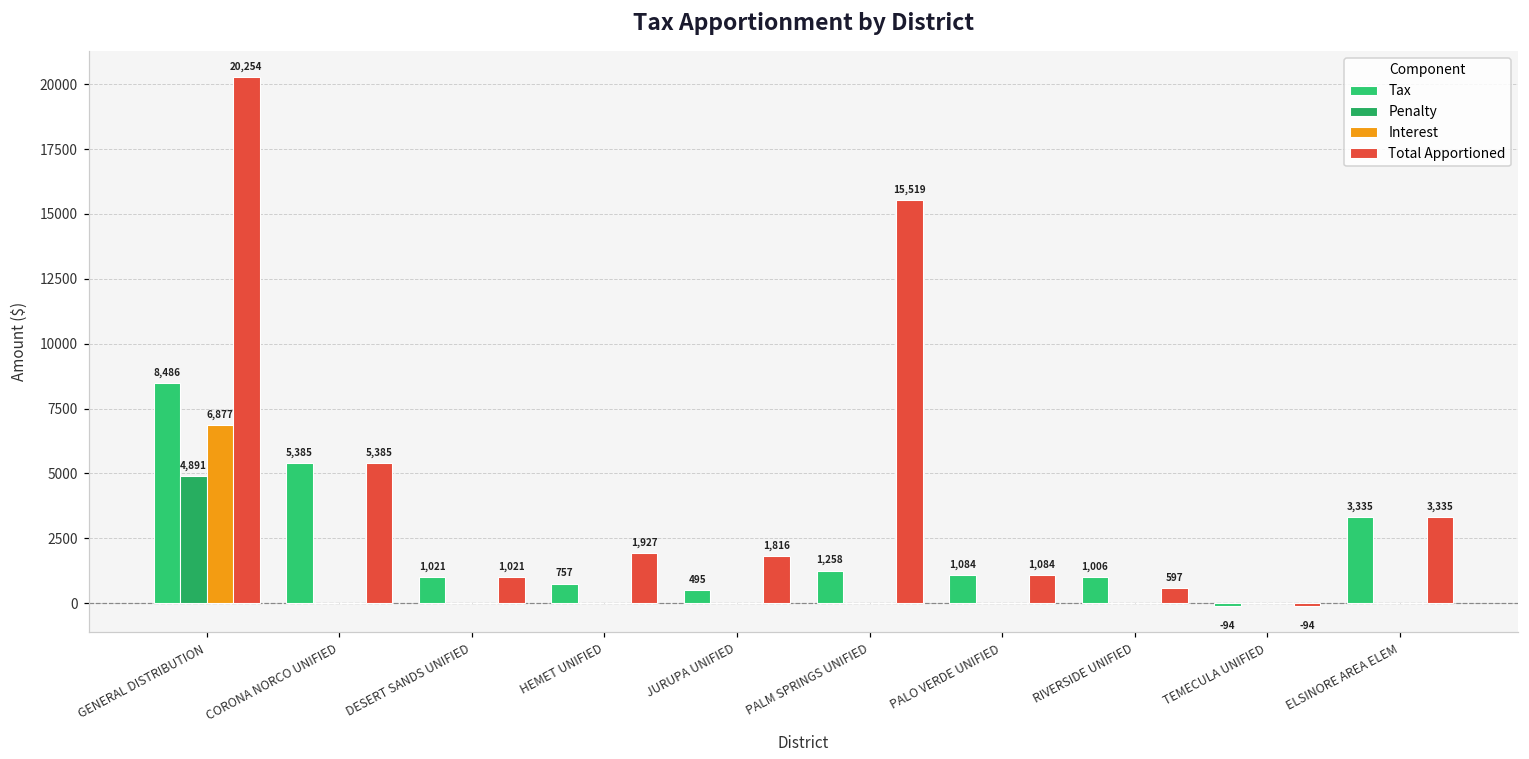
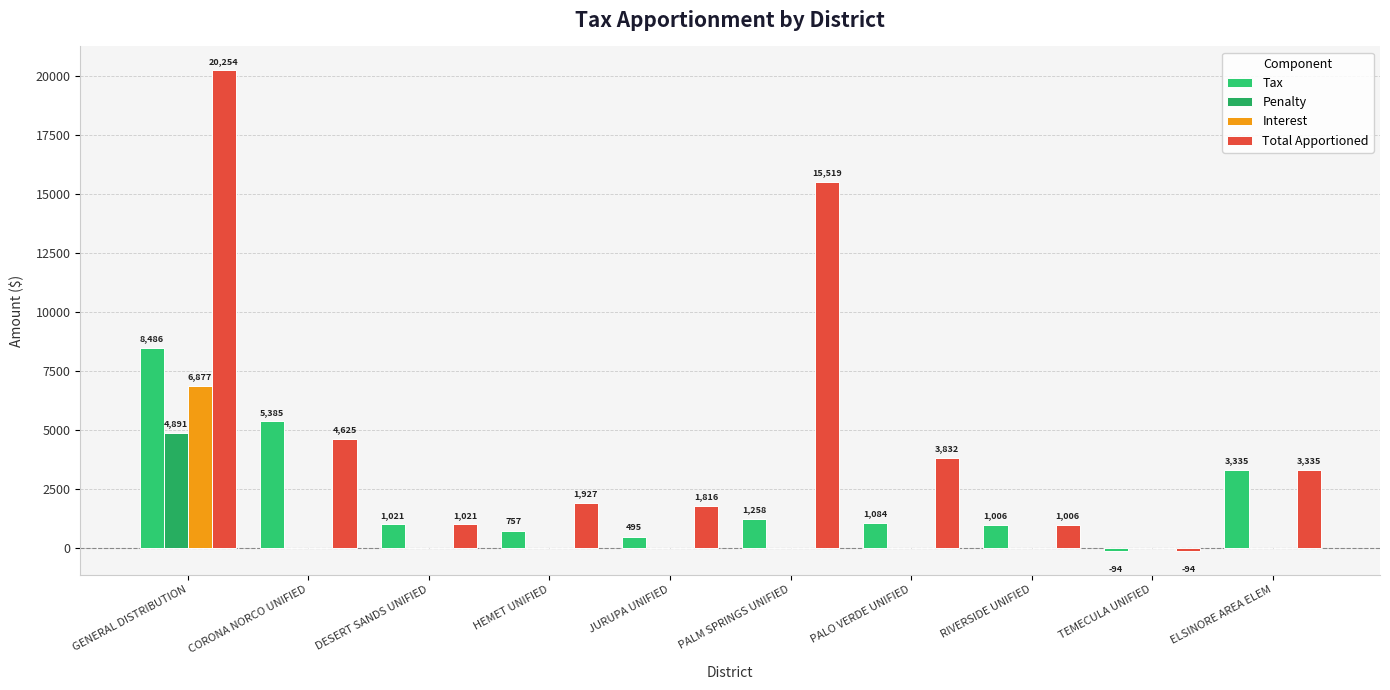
Total Apportioned, CORONA NORCO UNIFIED: 5,385 -> 4,625
Total Apportioned, PALO VERDE UNIFIED: 1,084 -> 3,832
Total Apportioned, RIVERSIDE UNIFIED: 597 -> 1,006
